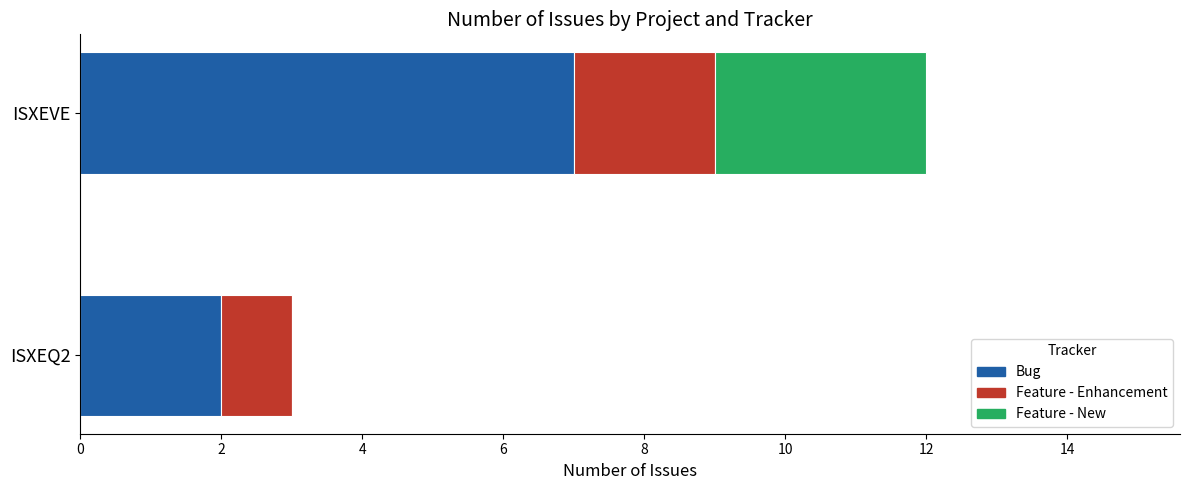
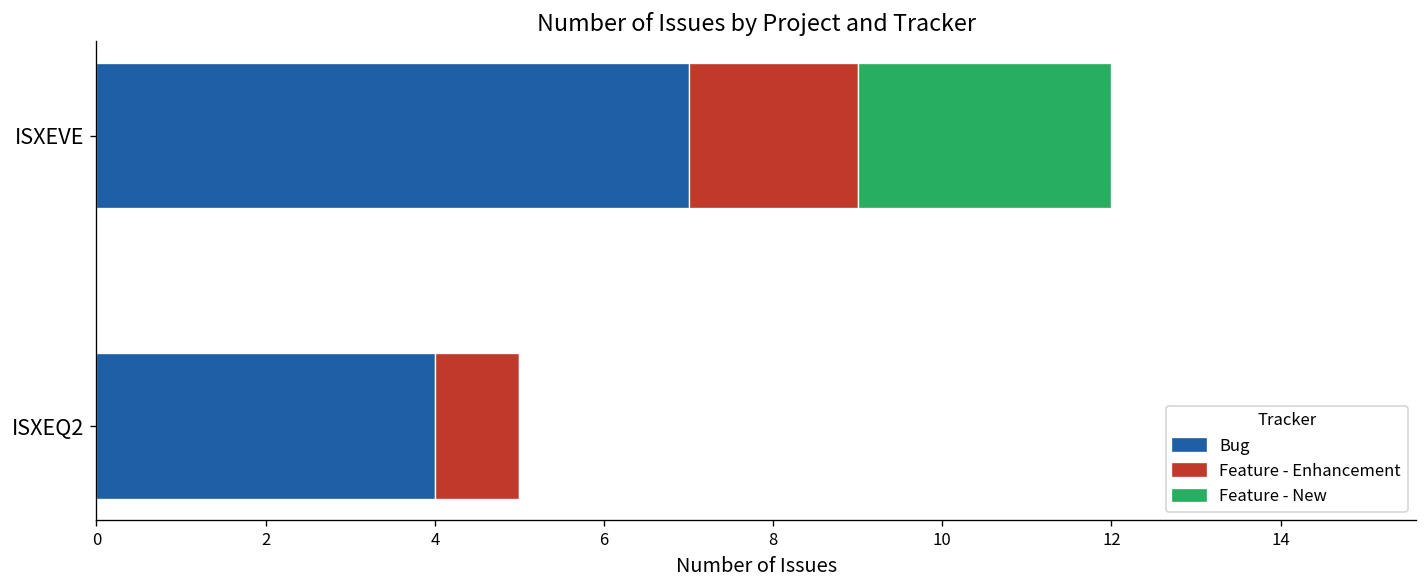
Bug, ISXEQ2: 2 -> 4
